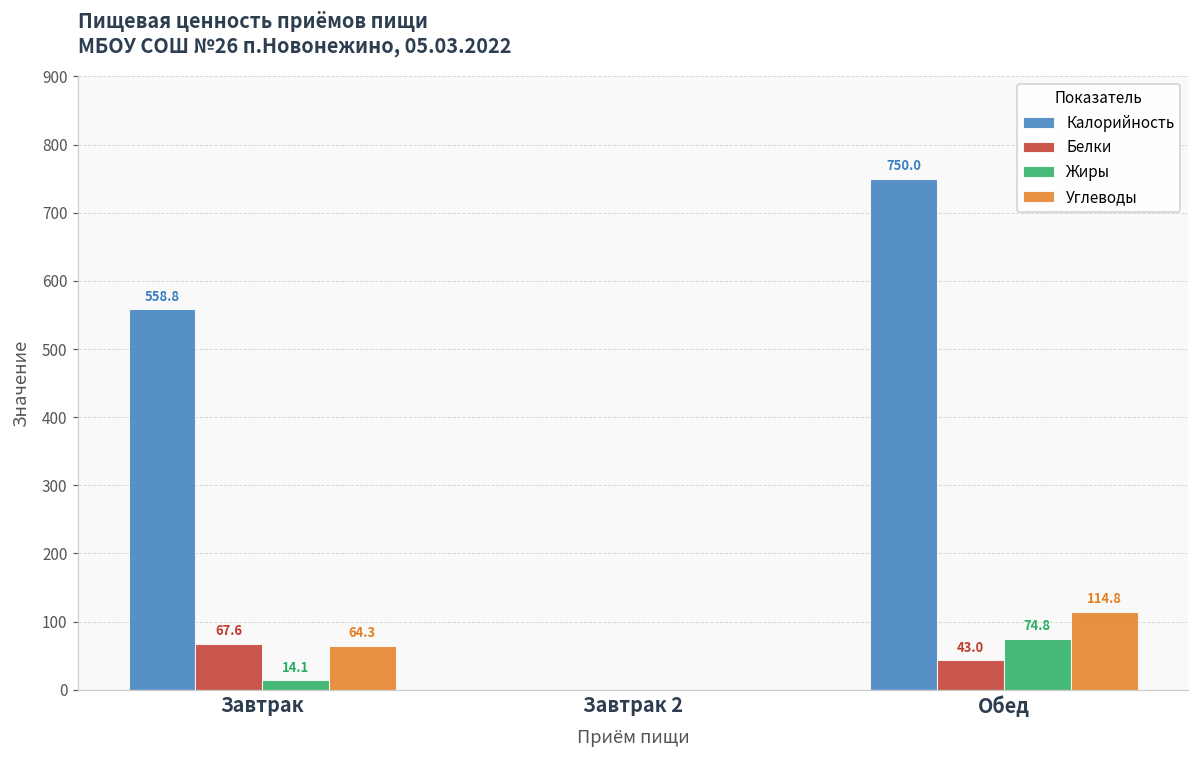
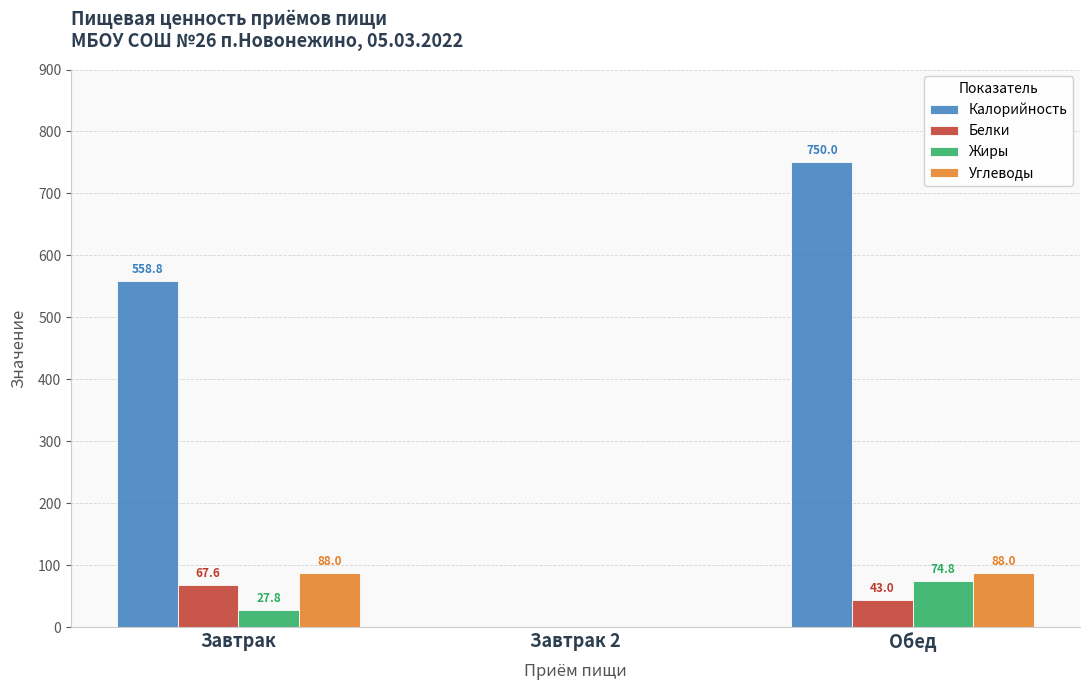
Жиры, Завтрак: 14.1 -> 27.8
Углеводы, Завтрак: 64.3 -> 88.0
Углеводы, Обед: 114.8 -> 88.0
